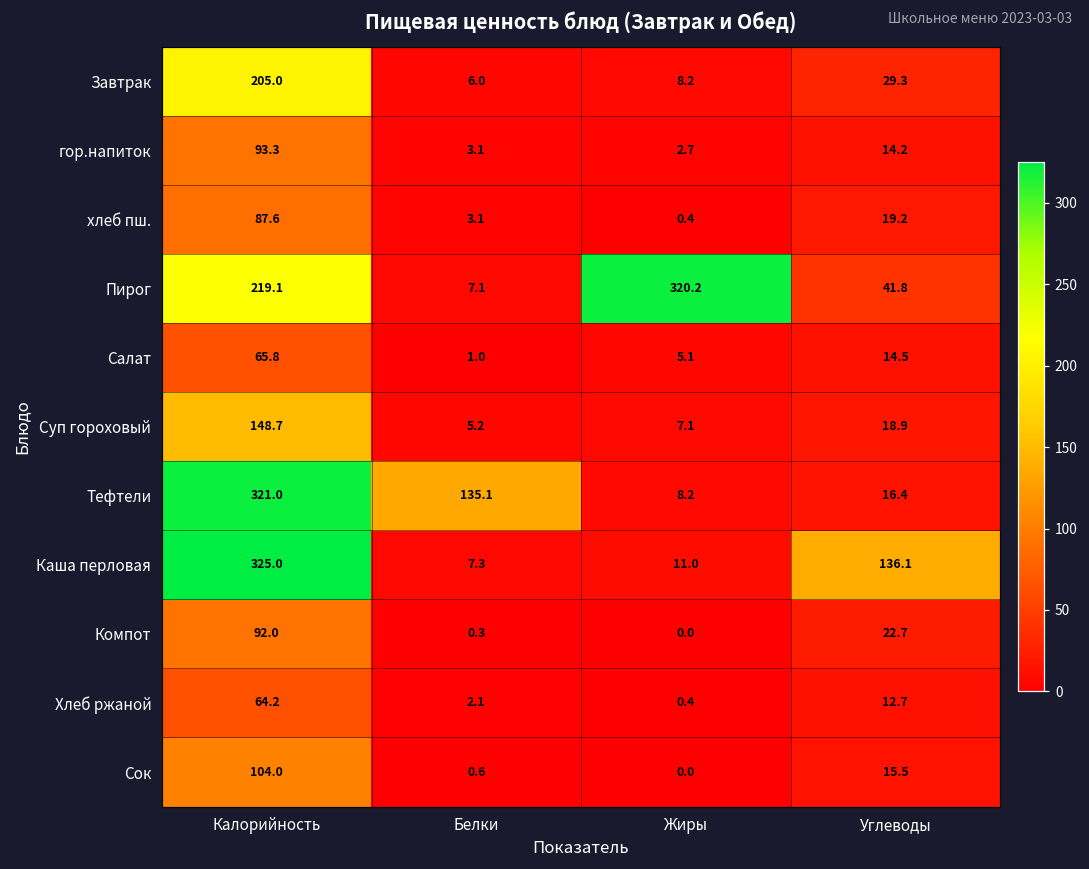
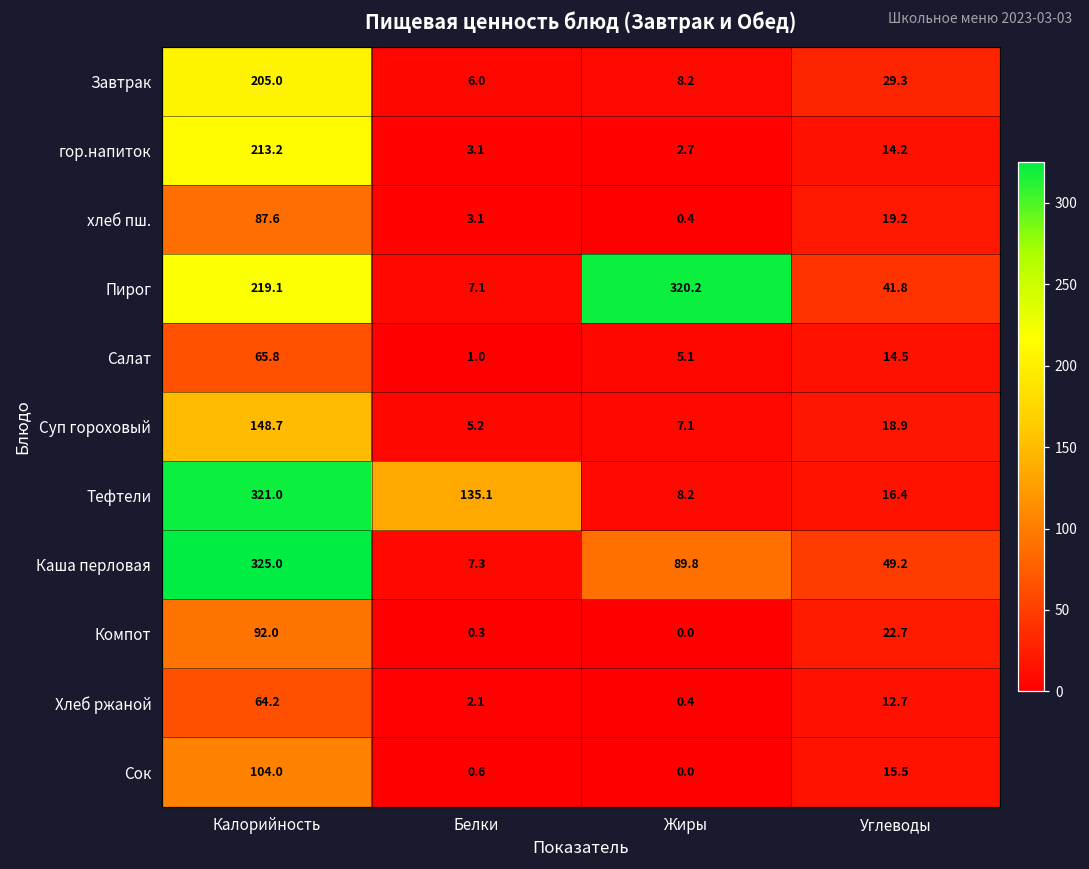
гор.напиток, Калорийность: 93.3 -> 213.2
Каша перловая, Жиры: 11.0 -> 89.8
Каша перловая, Углеводы: 136.1 -> 49.2
